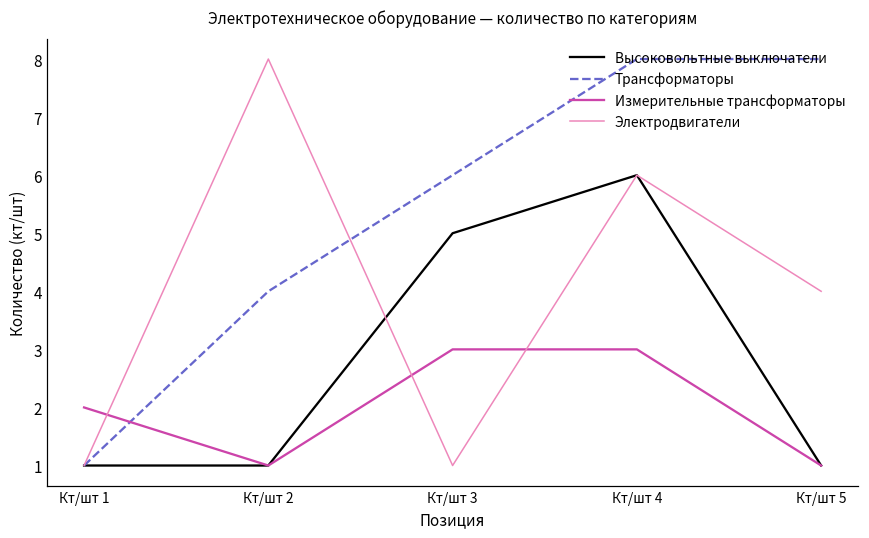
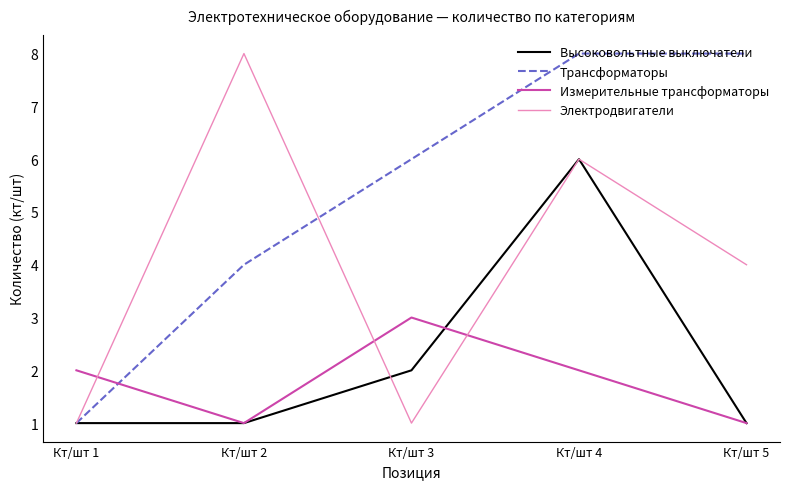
Высоковольтные выключатели, Кт/шт 3: 5 -> 2
Измерительные трансформаторы, Кт/шт 4: 3 -> 2
